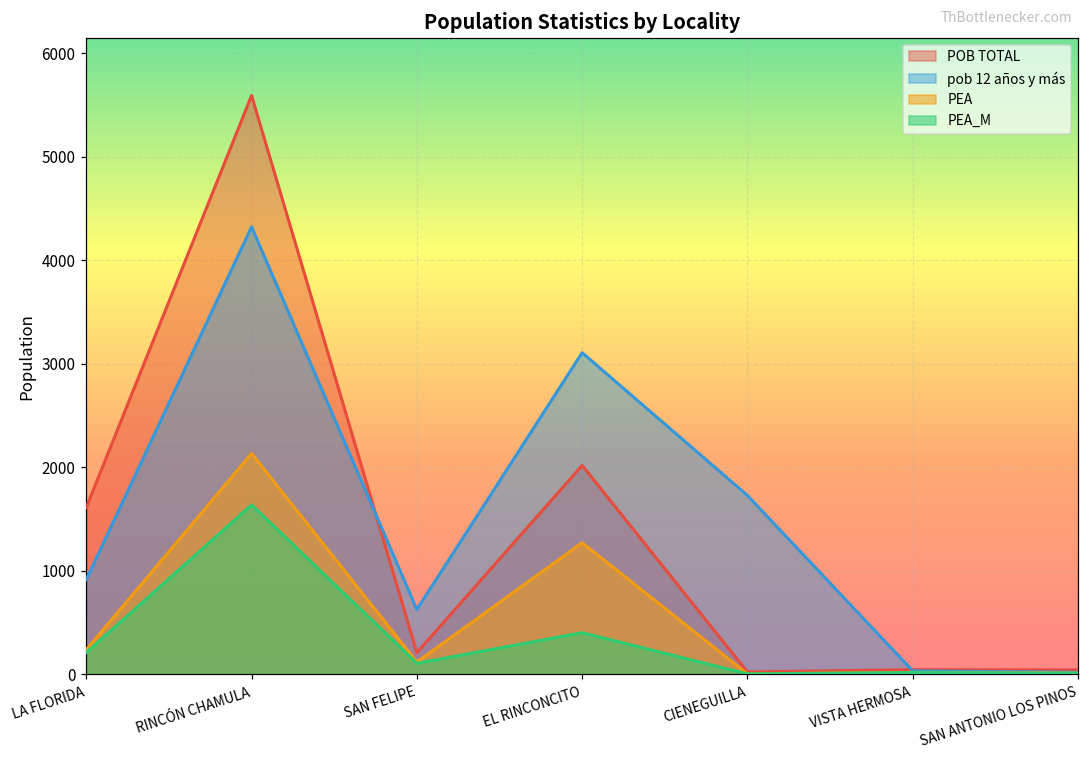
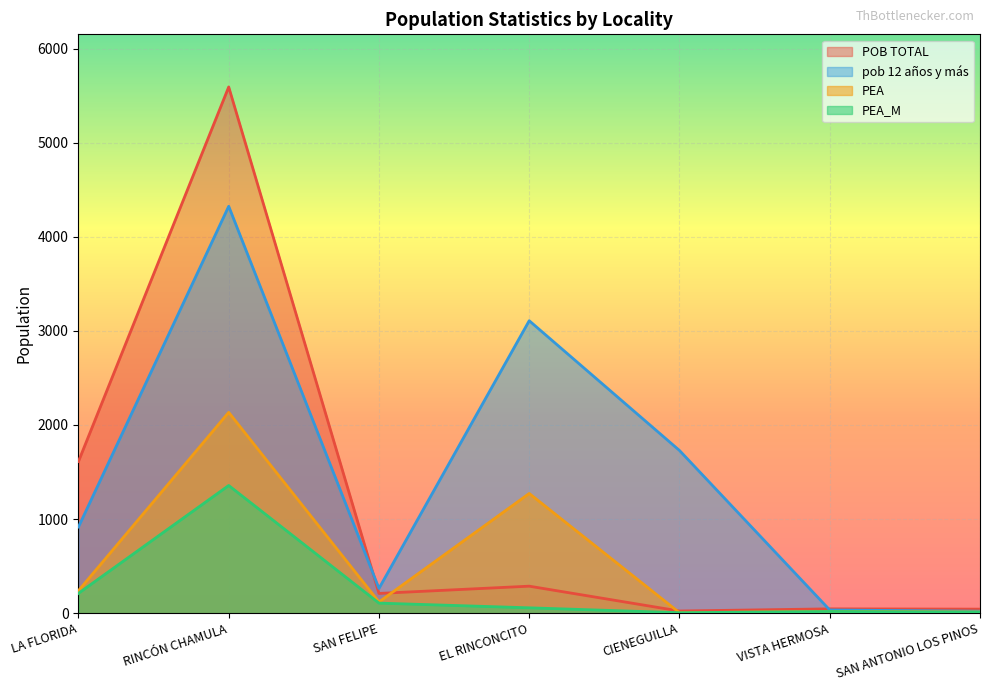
PEA_M, RINCÓN CHAMULA: 1600 -> 1400
pob 12 años y más, SAN FELIPE: 600 -> 300
POB TOTAL, EL RINCONCITO: 2000 -> 300
PEA_M, EL RINCONCITO: 400 -> 100
